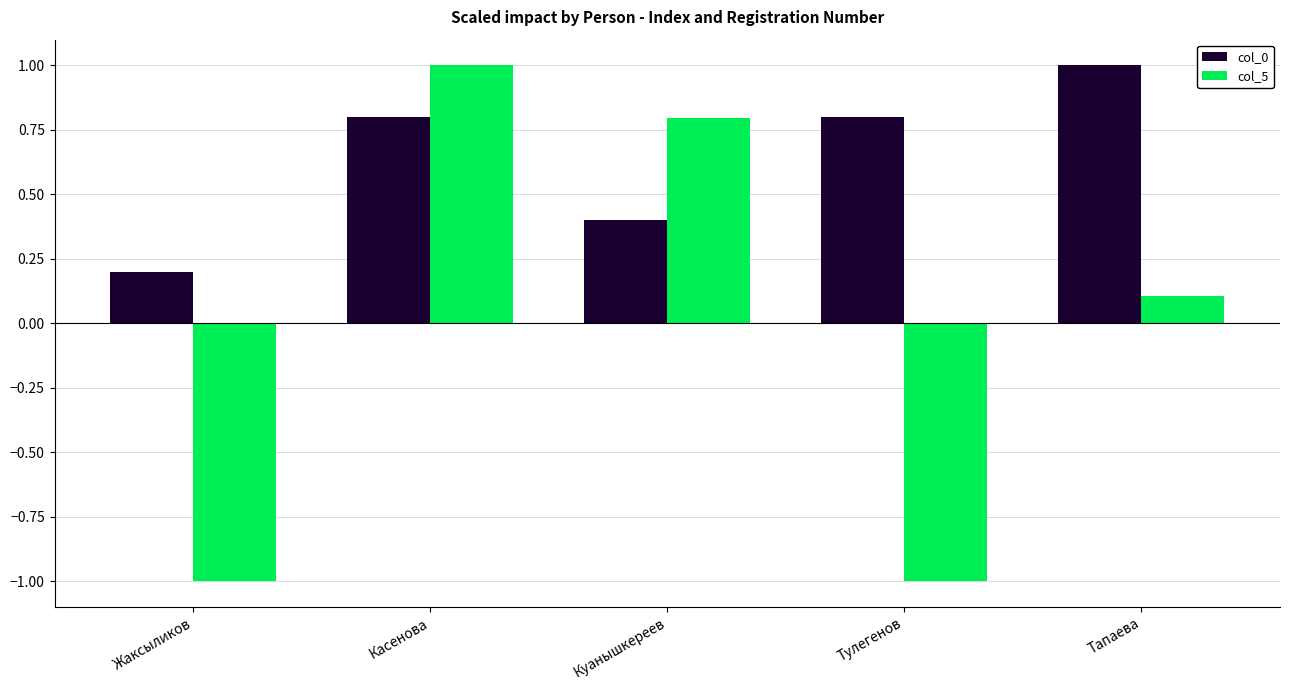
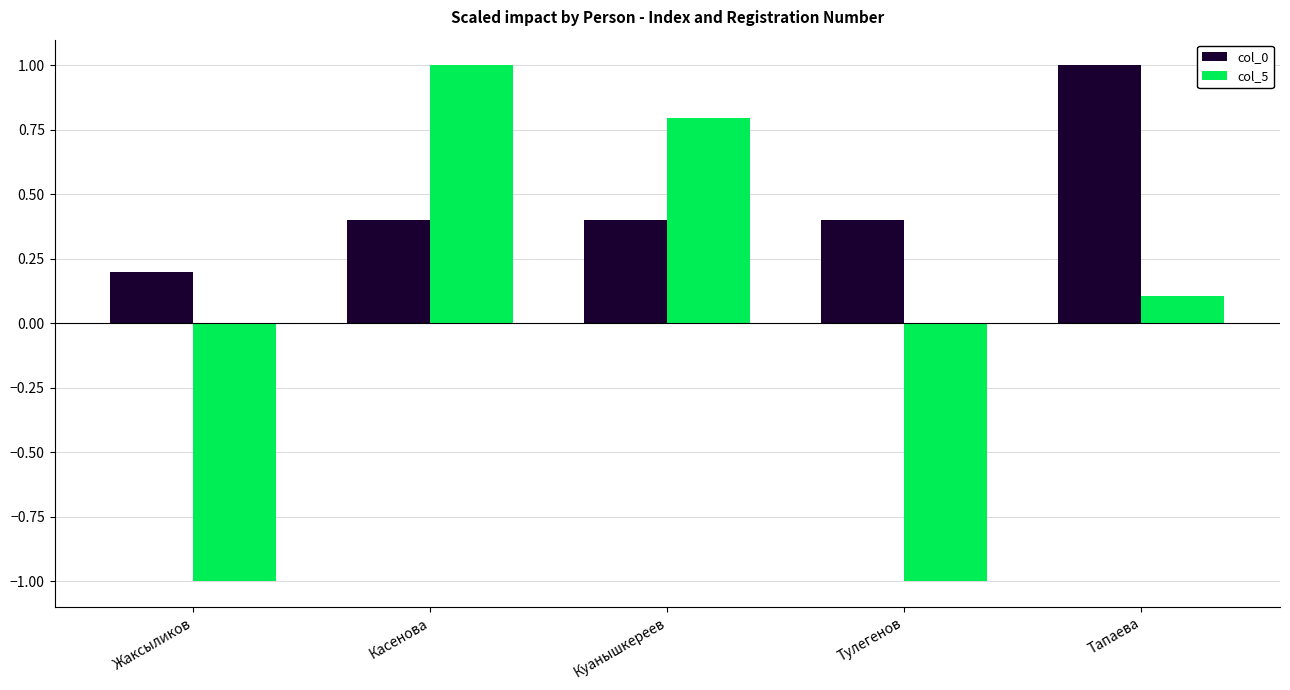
col_0, Касенова: 0.80 -> 0.40
col_0, Тулегенов: 0.80 -> 0.40
